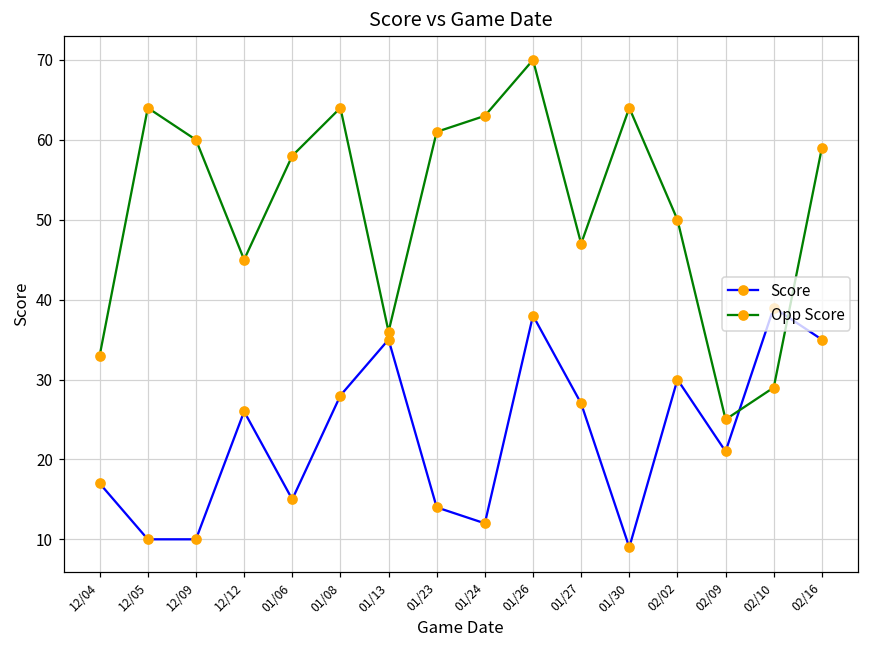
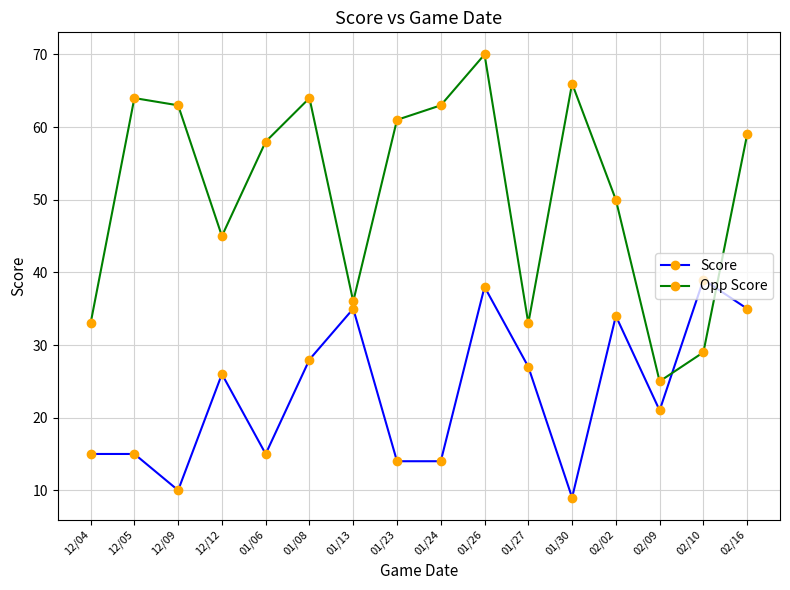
Score, 12/04: 17 -> 15
Score, 12/05: 10 -> 15
Opp Score, 12/09: 60 -> 63
Score, 01/24: 12 -> 14
Opp Score, 01/27: 47 -> 33
Opp Score, 01/30: 64 -> 66
Score, 02/02: 30 -> 34
